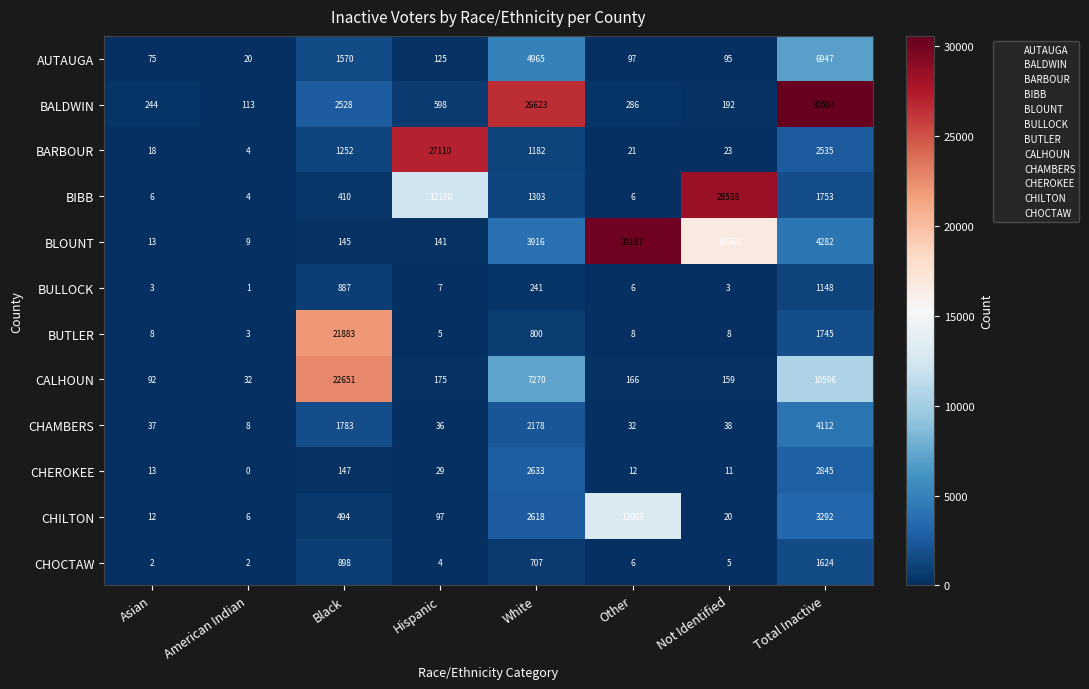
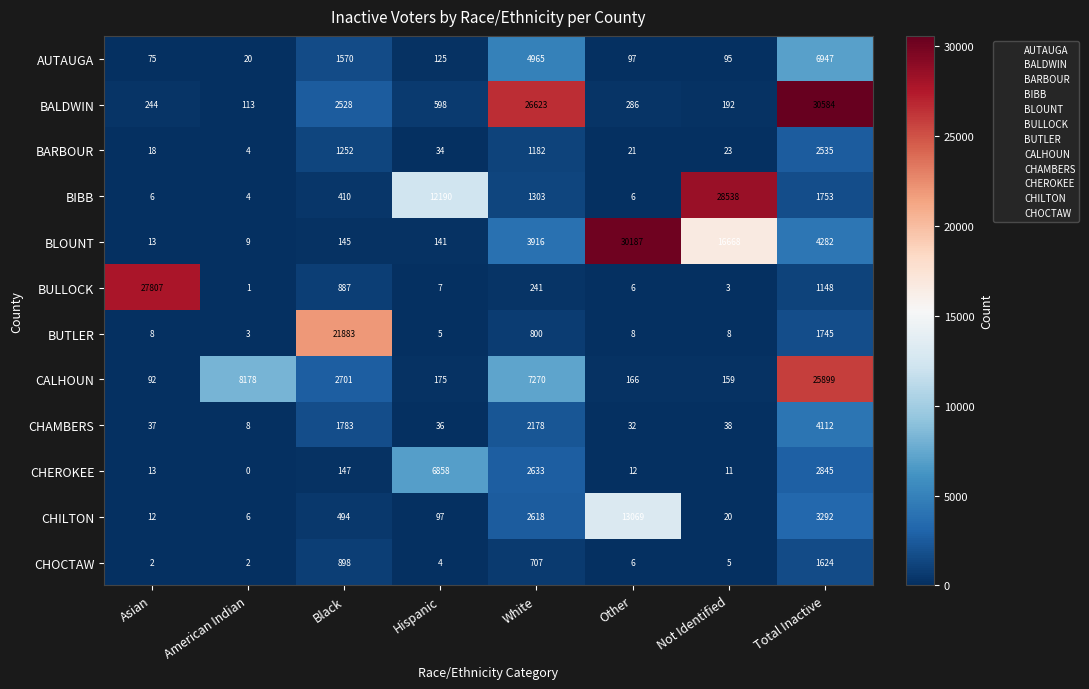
BARBOUR, Hispanic: 27110 -> 34
BULLOCK, Asian: 3 -> 27807
CALHOUN, American Indian: 32 -> 8178
CALHOUN, Black: 22651 -> 2701
CALHOUN, Total Inactive: 10596 -> 25899
CHEROKEE, Hispanic: 29 -> 6858
